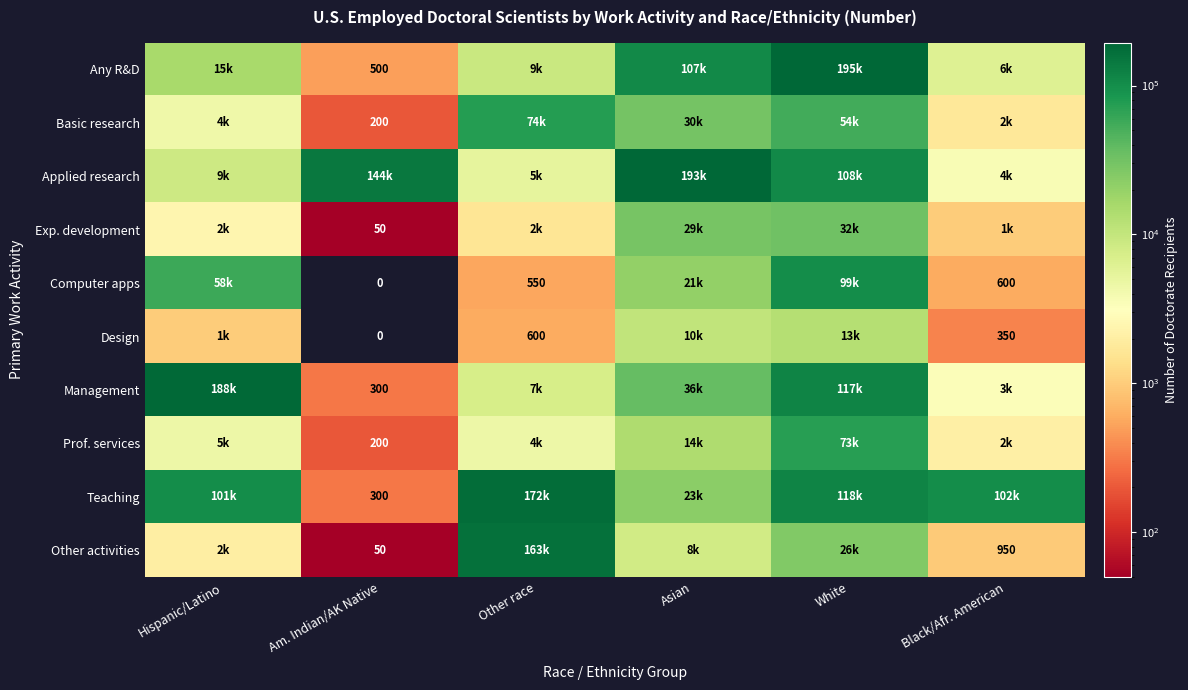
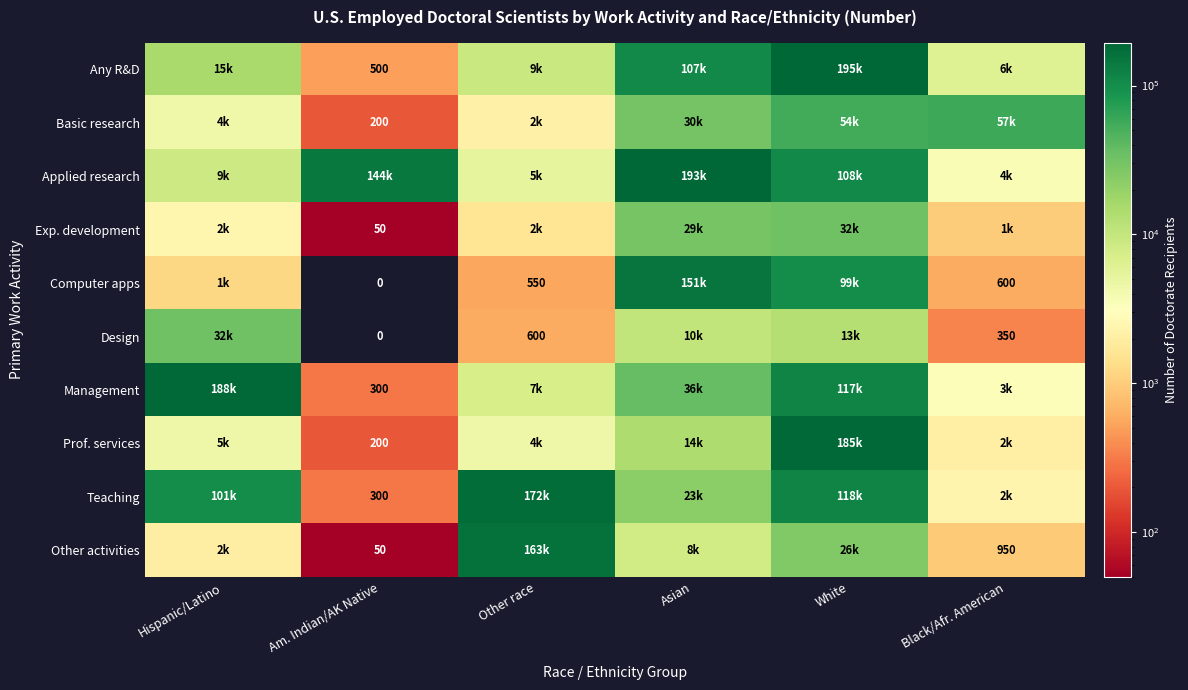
Basic research, Other race: 74k -> 2k
Basic research, Black/Afr. American: 2k -> 57k
Computer apps, Hispanic/Latino: 58k -> 1k
Computer apps, Asian: 21k -> 151k
Design, Hispanic/Latino: 1k -> 32k
Prof. services, White: 73k -> 185k
Teaching, Black/Afr. American: 102k -> 2k
